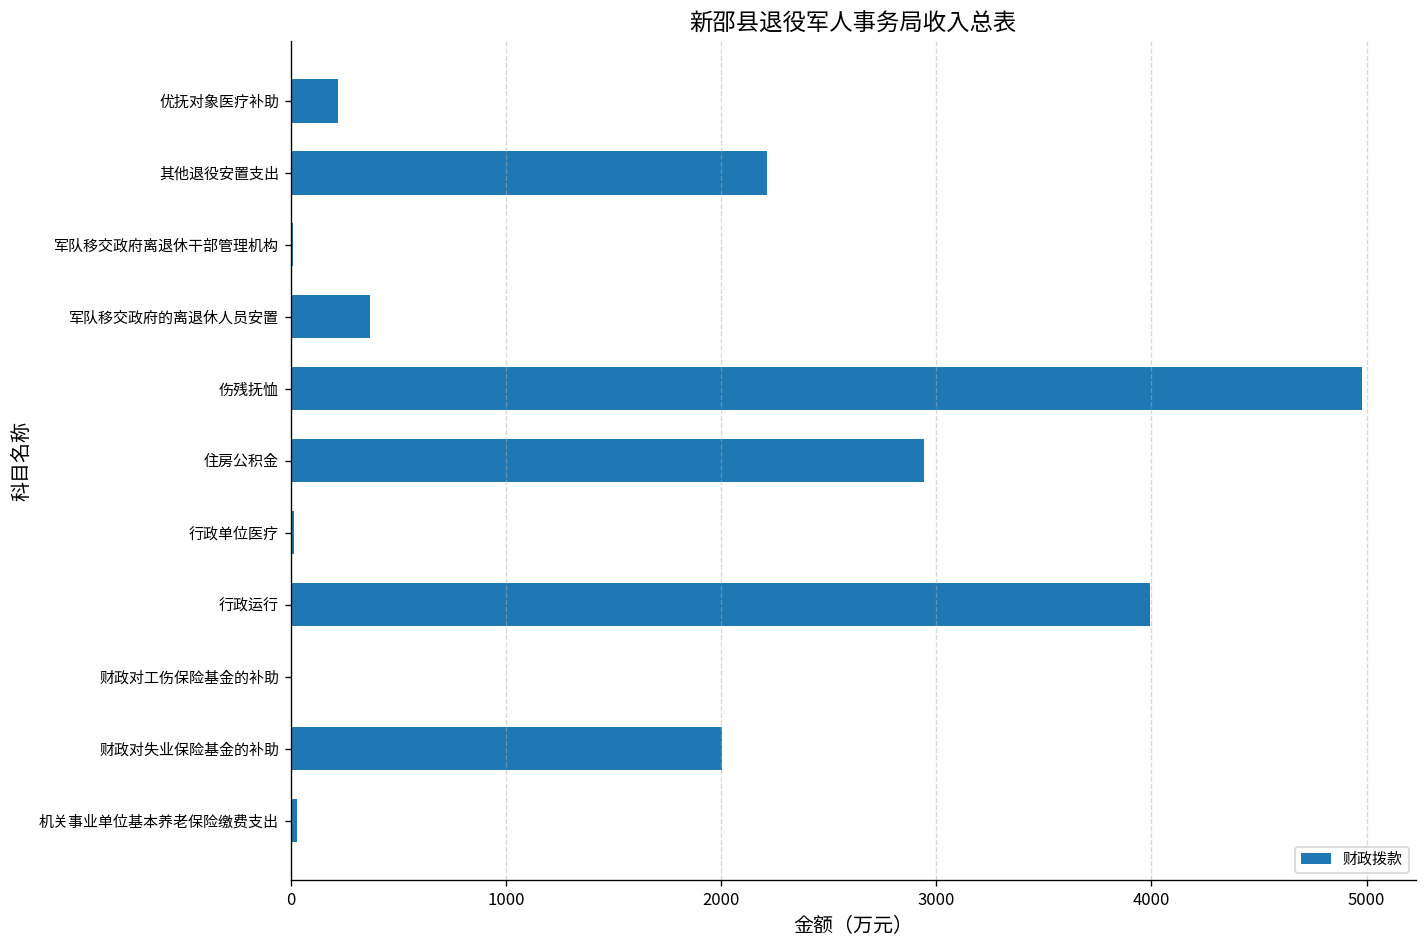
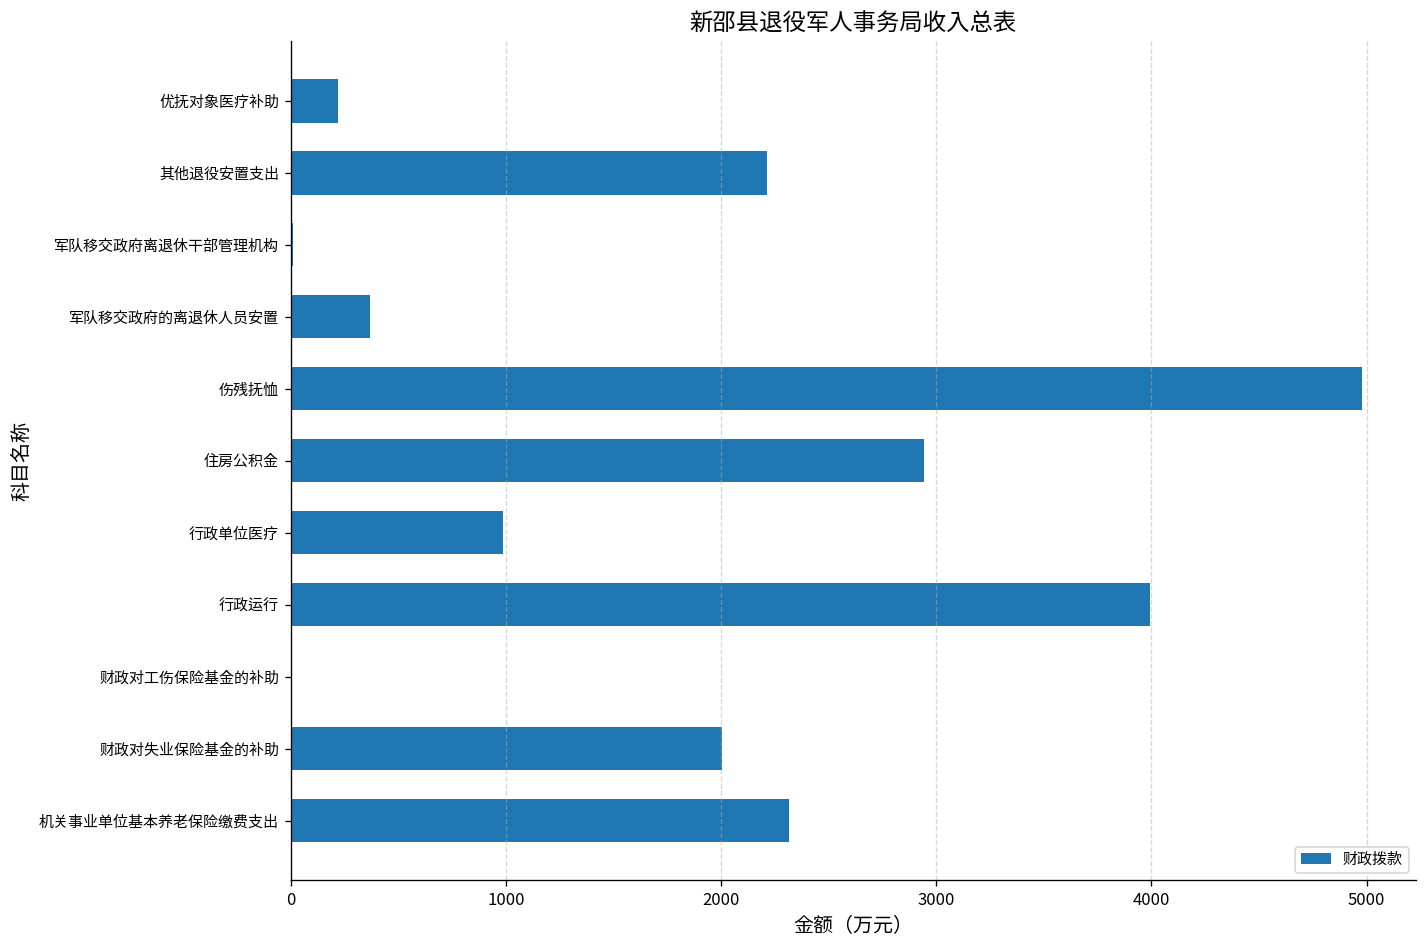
行政单位医疗: 10 -> 990
机关事业单位基本养老保险缴费支出: 30 -> 2310
